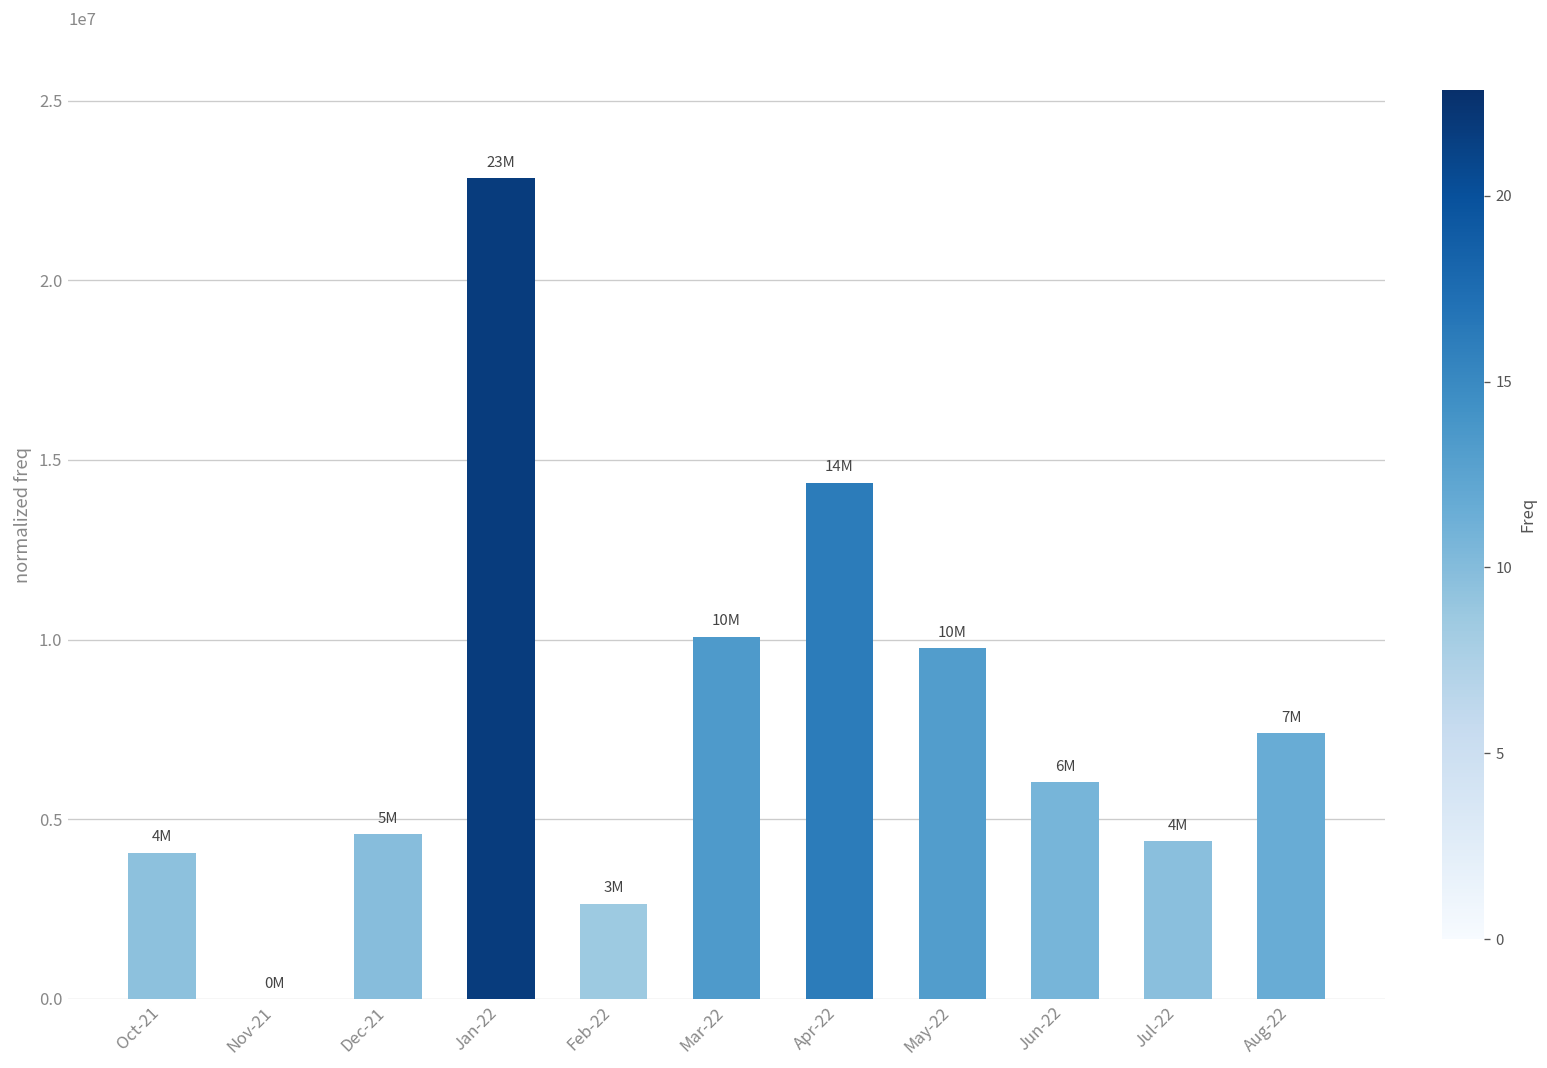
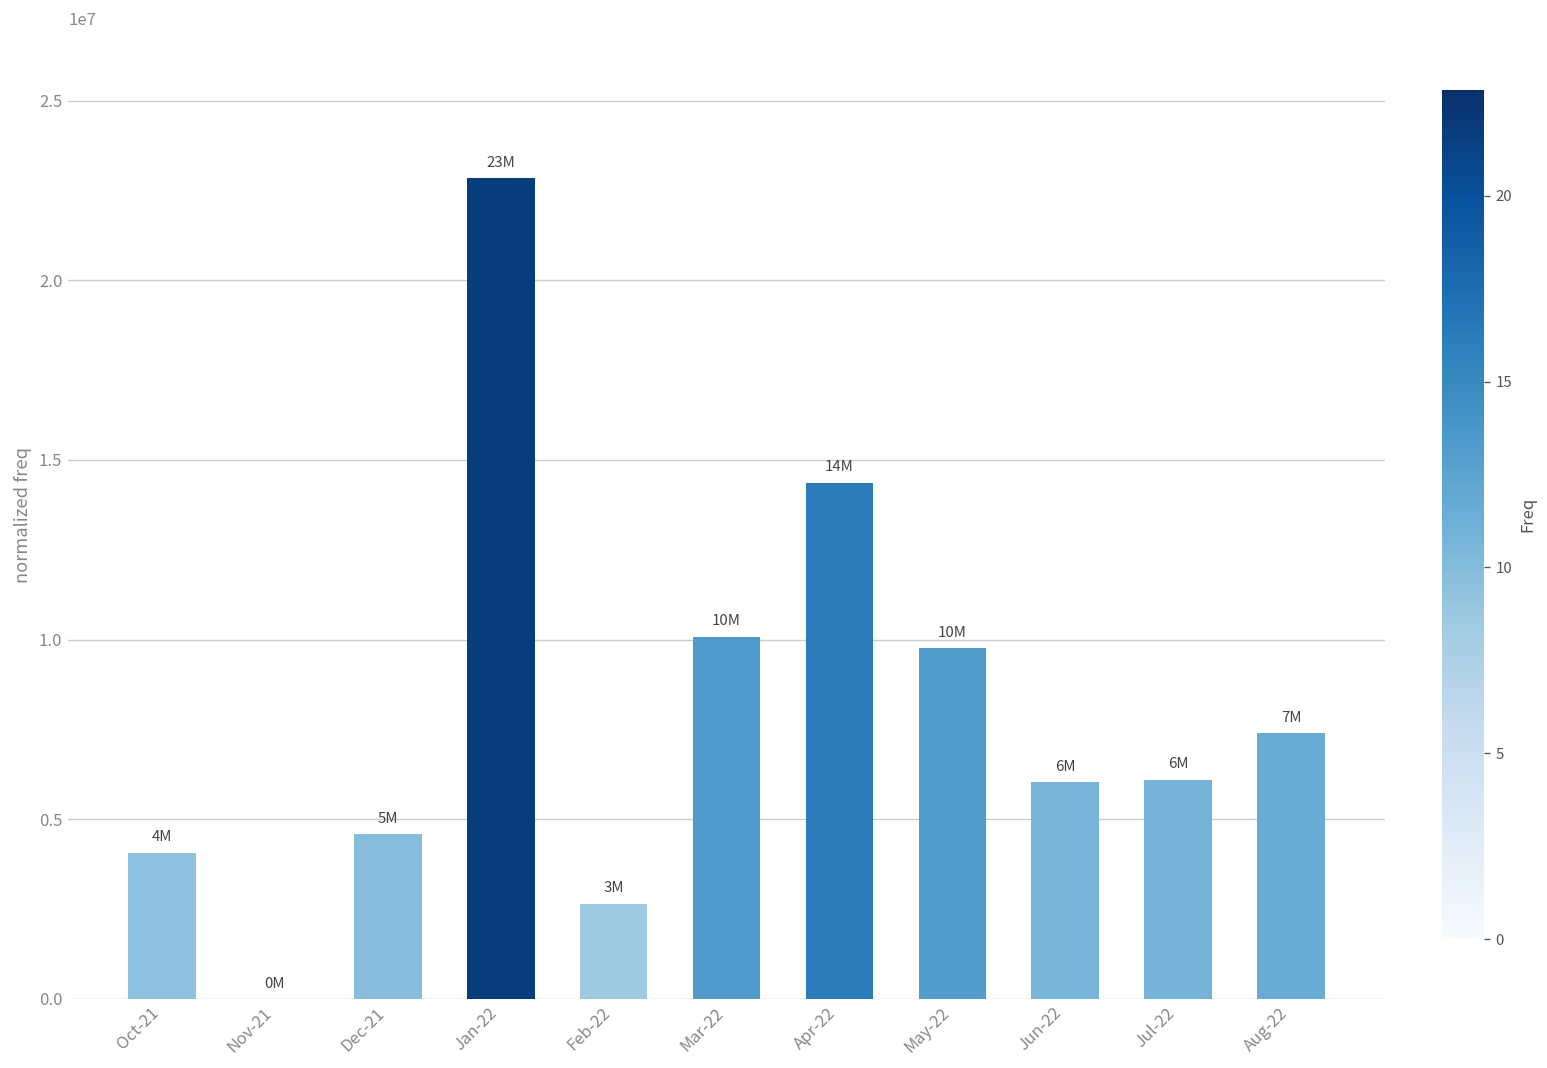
Jul-22: 4M -> 6M
